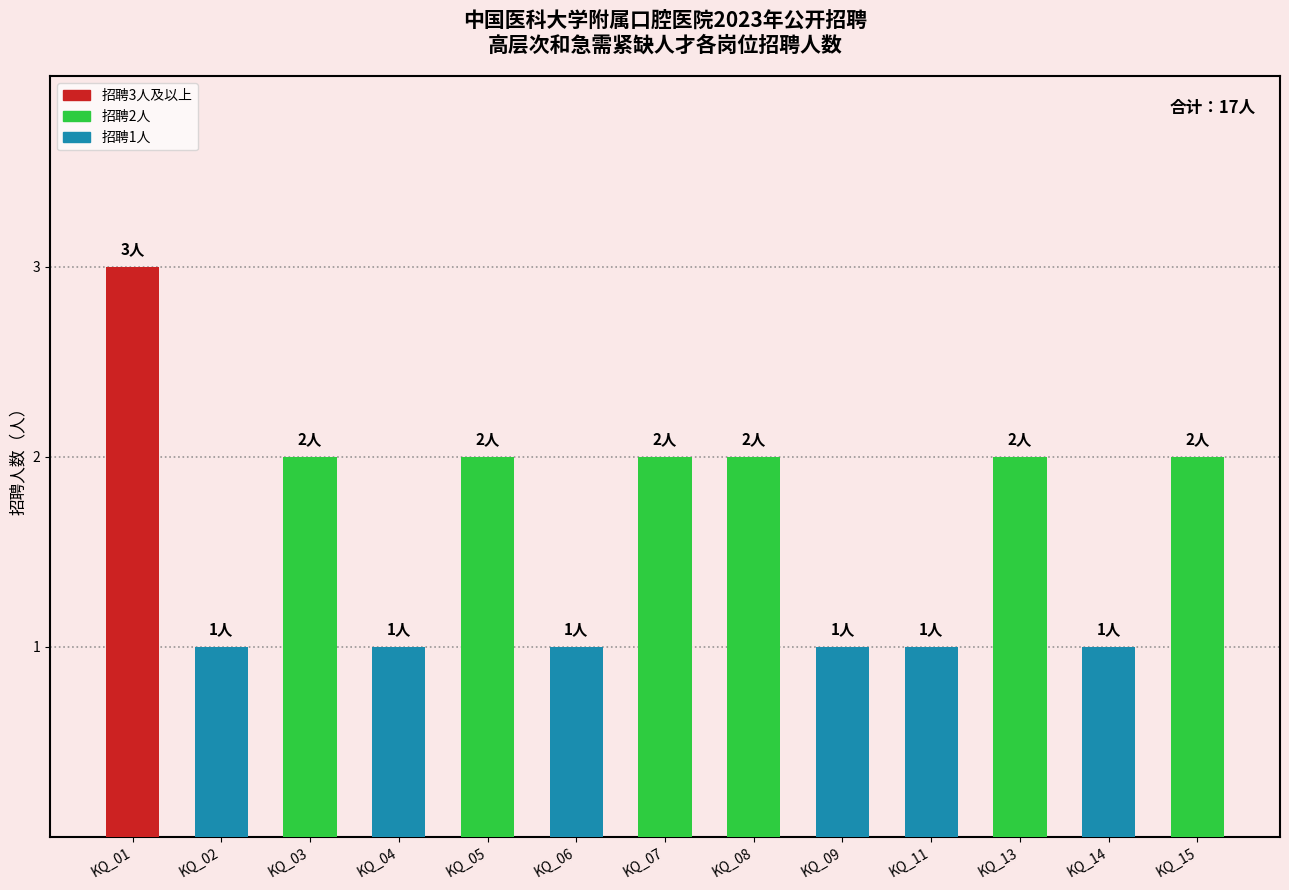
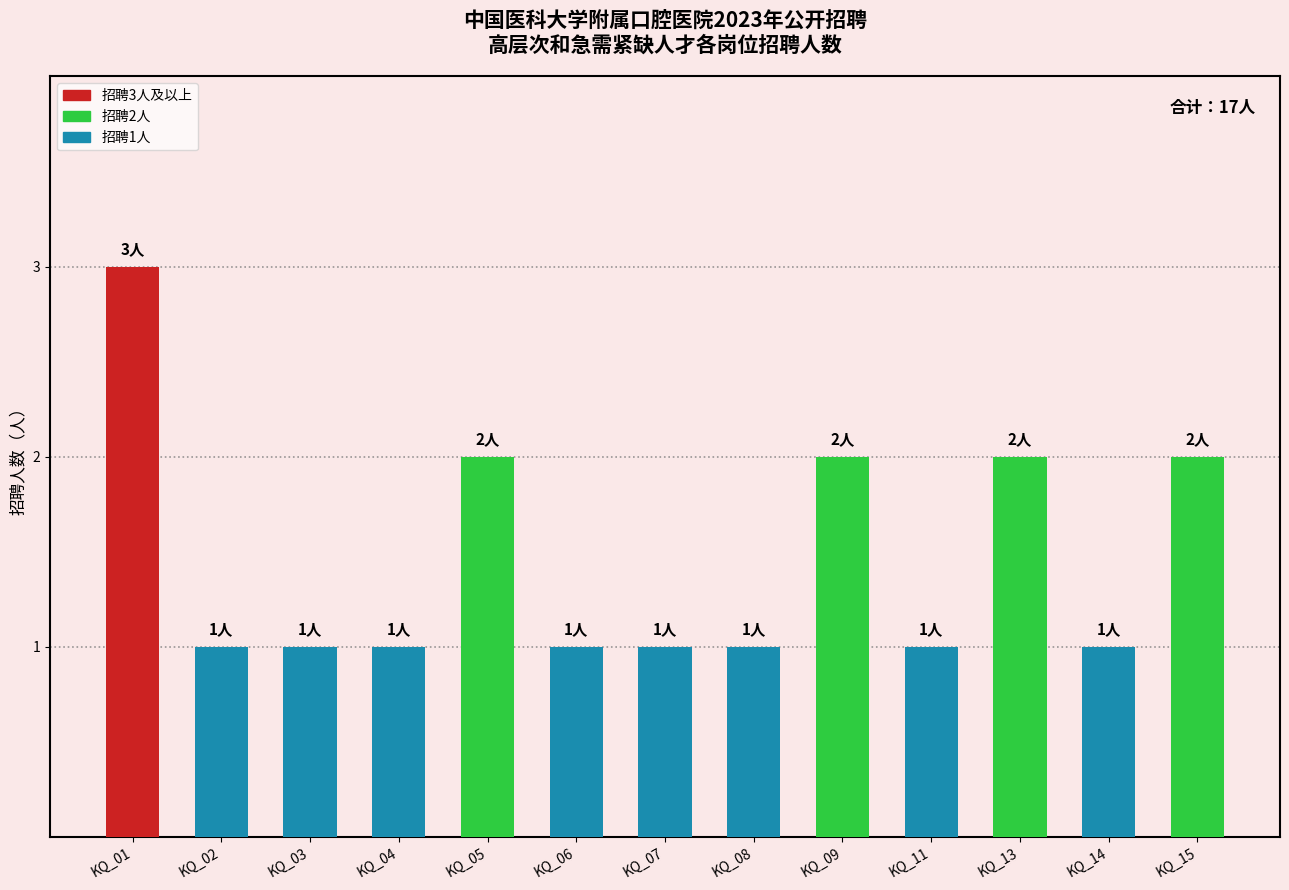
KQ_03: 2人 -> 1人
KQ_07: 2人 -> 1人
KQ_08: 2人 -> 1人
KQ_09: 1人 -> 2人
